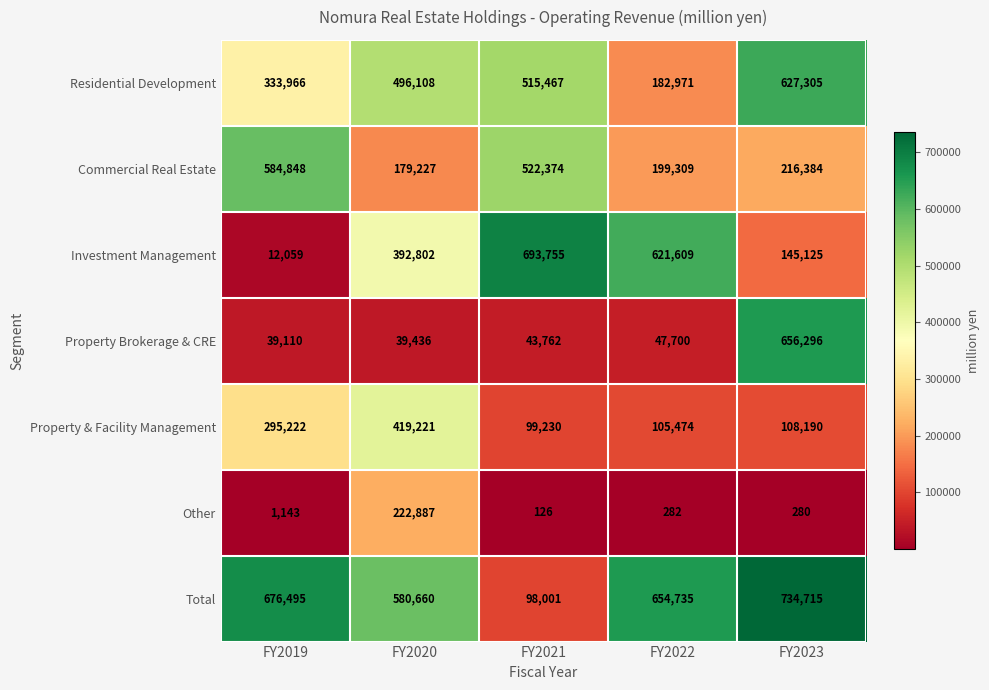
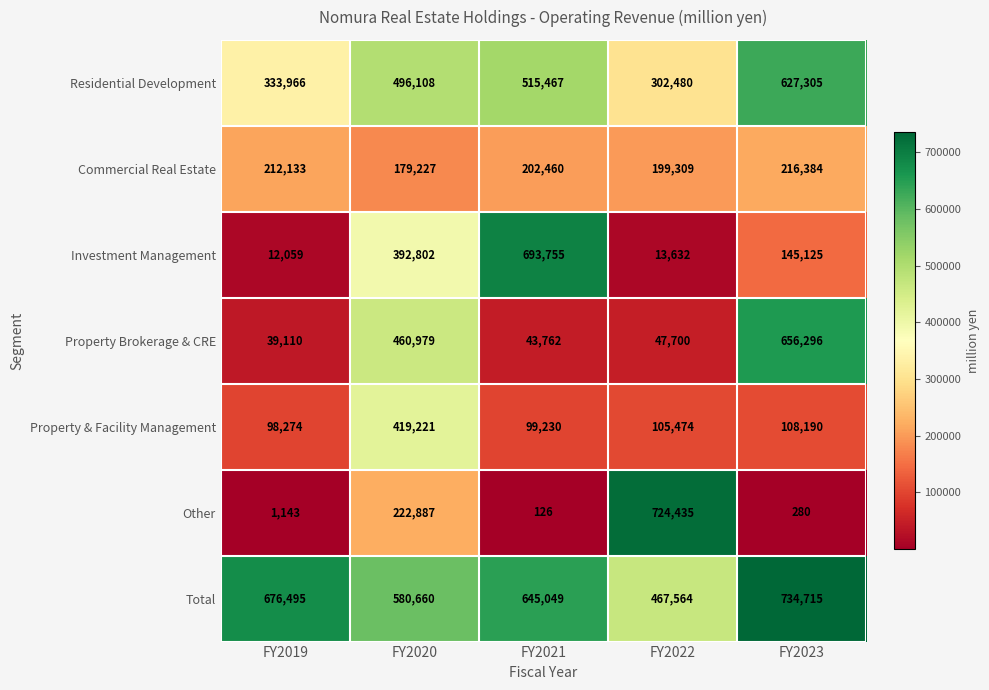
Residential Development, FY2022: 182,971 -> 302,480
Commercial Real Estate, FY2019: 584,848 -> 212,133
Commercial Real Estate, FY2021: 522,374 -> 202,460
Investment Management, FY2022: 621,609 -> 13,632
Property Brokerage & CRE, FY2020: 39,436 -> 460,979
Property & Facility Management, FY2019: 295,222 -> 98,274
Other, FY2022: 282 -> 724,435
Total, FY2021: 98,001 -> 645,049
Total, FY2022: 654,735 -> 467,564
